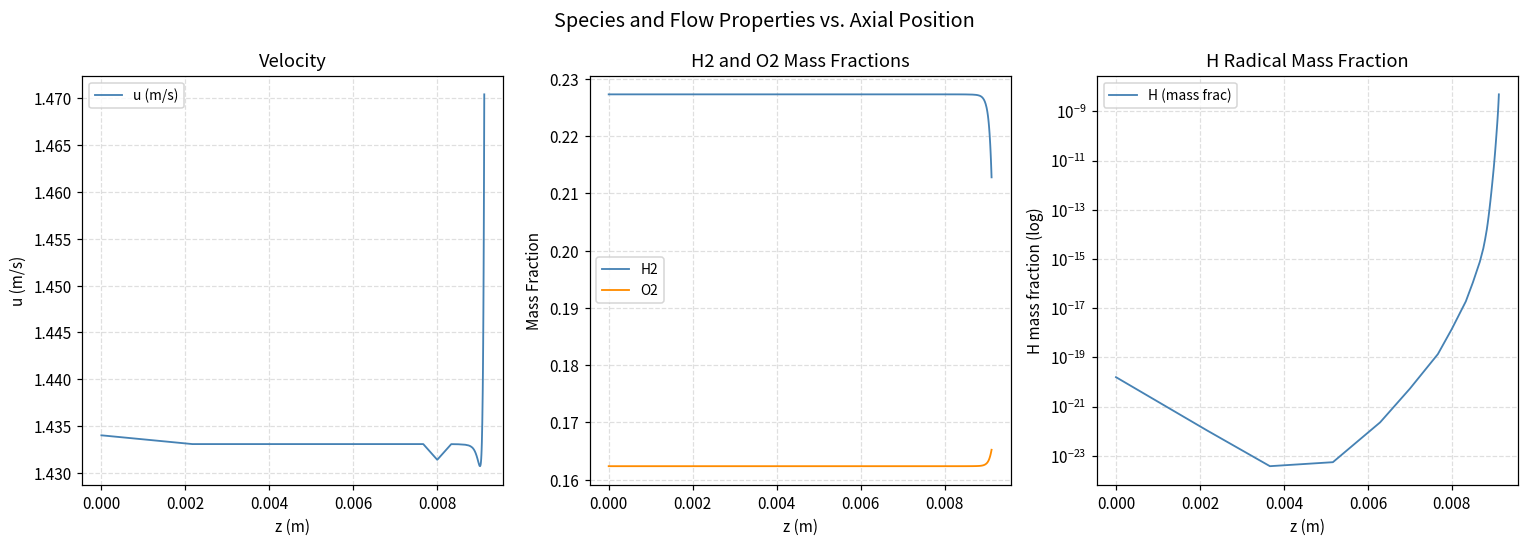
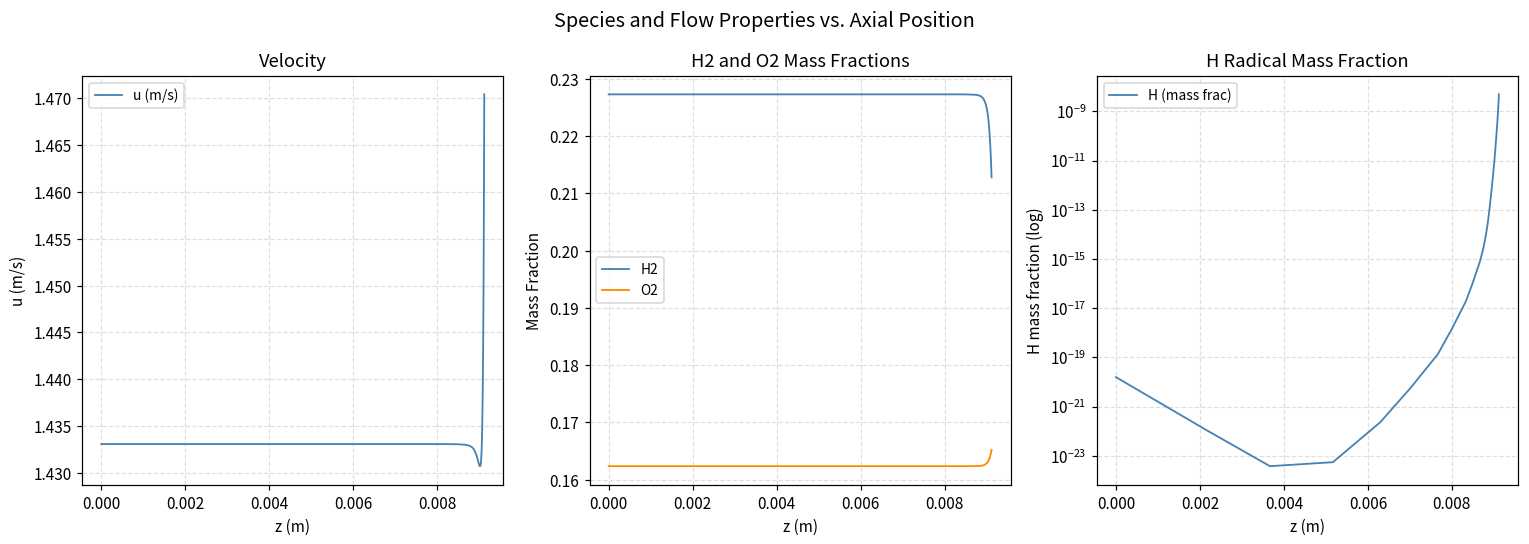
Velocity, 0.000: 1.434 -> 1.433
Velocity, 0.008: 1.431 -> 1.433
